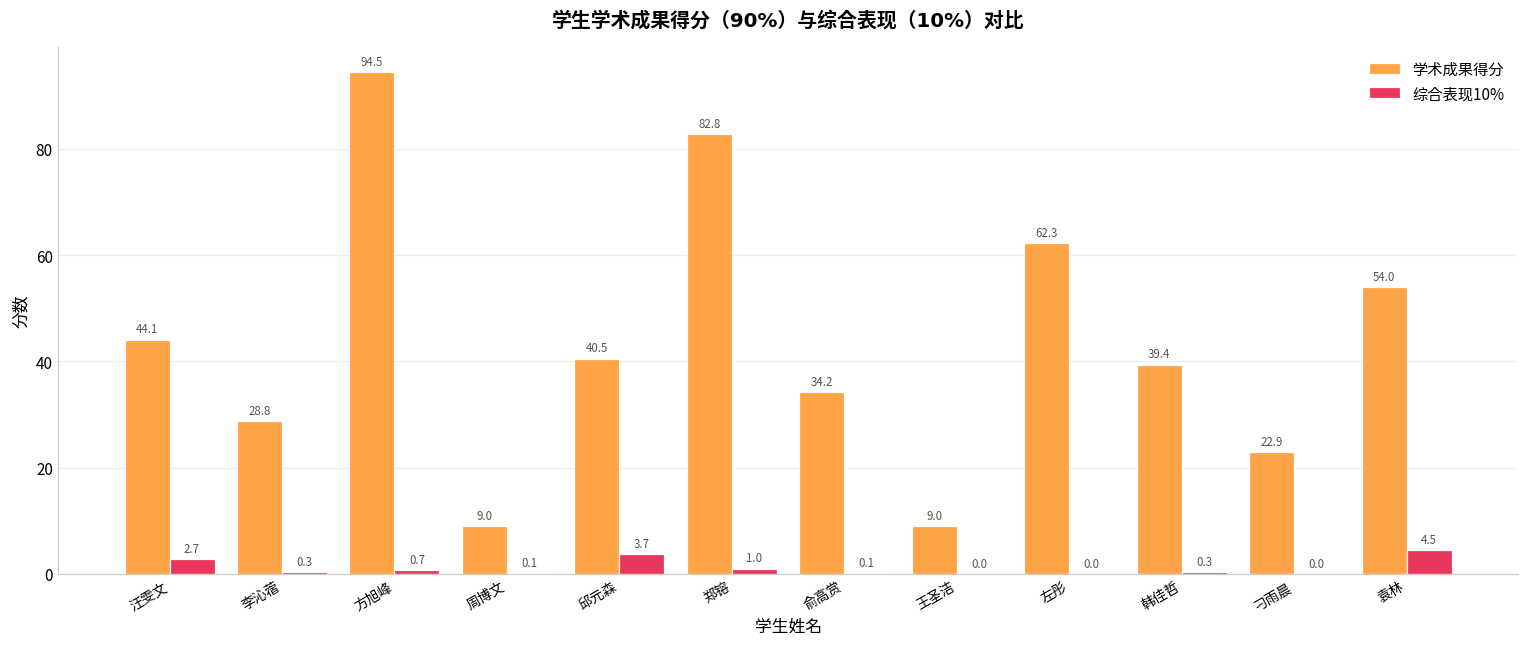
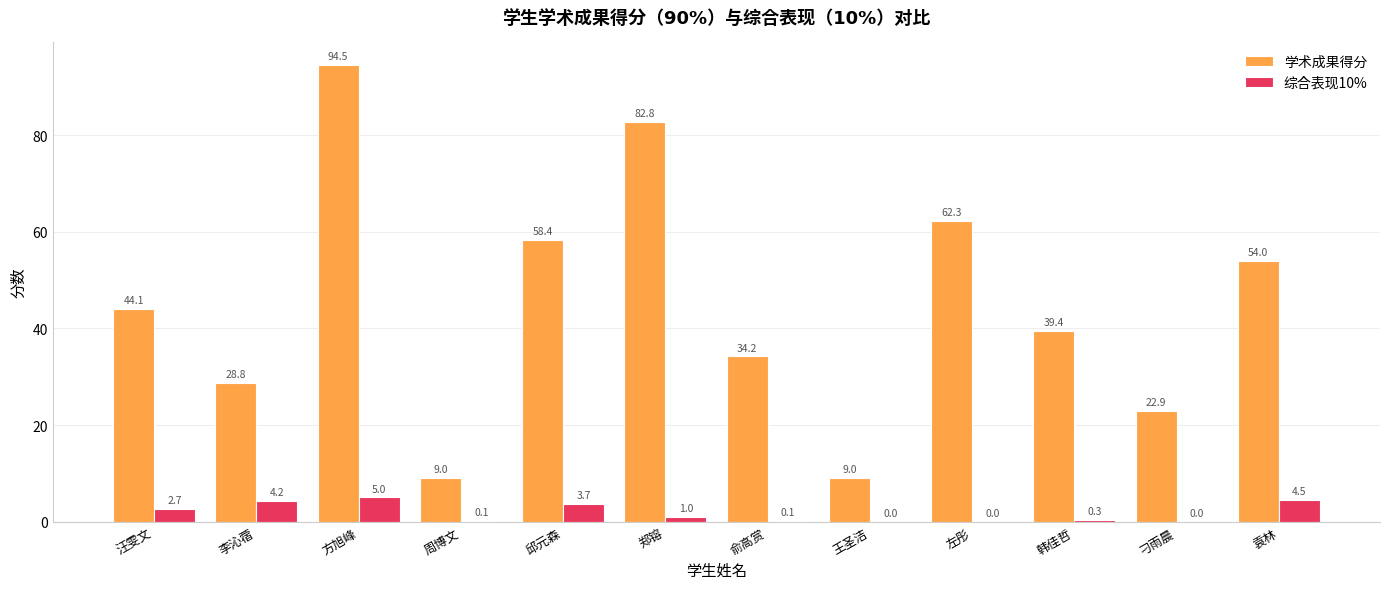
综合表现10%, 李沁蓿: 0.3 -> 4.2
综合表现10%, 方旭峰: 0.7 -> 5.0
学术成果得分, 邱元森: 40.5 -> 58.4
